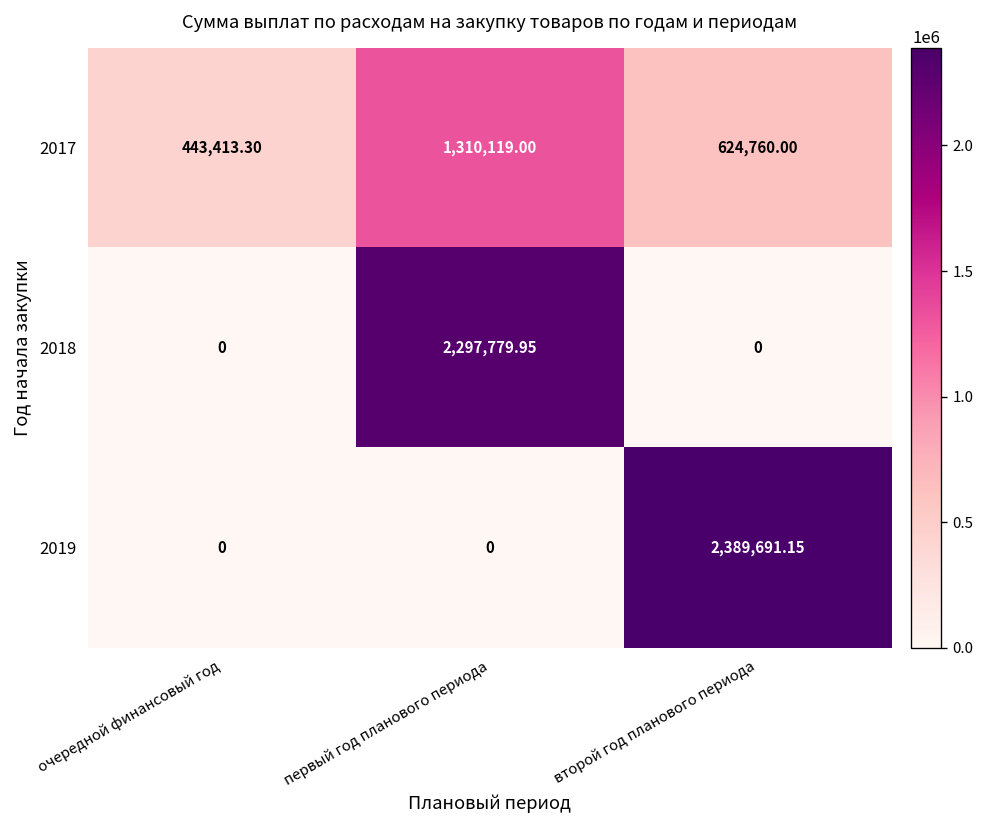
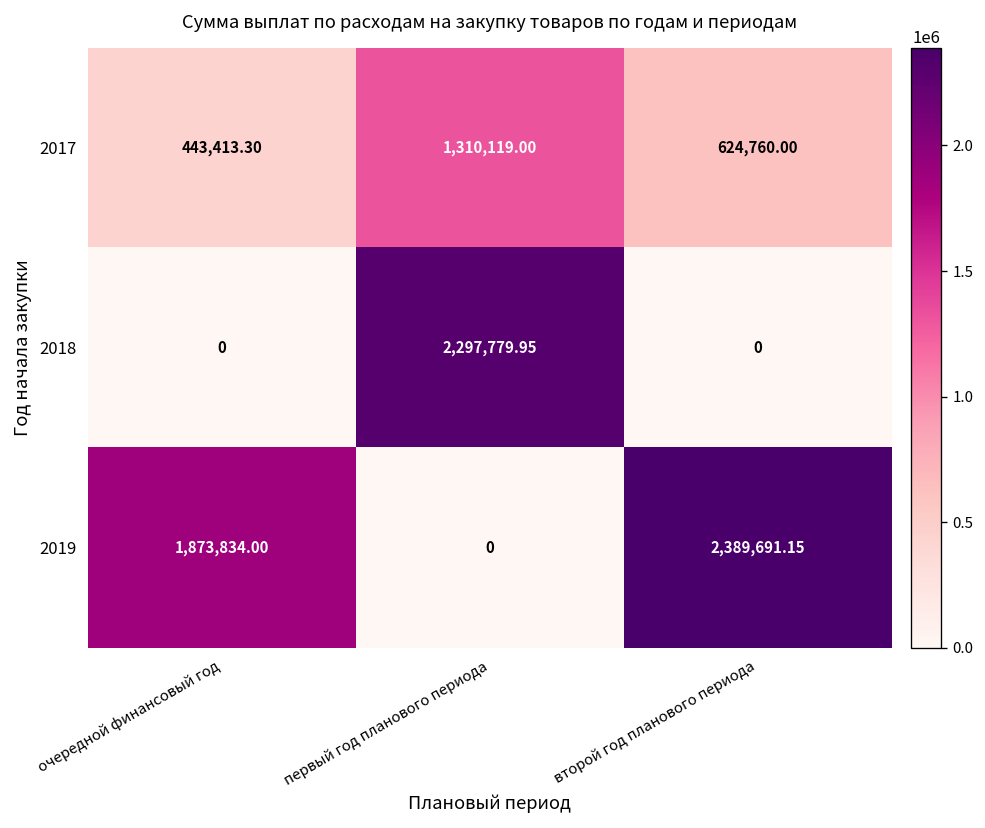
2019, очередной финансовый год: 0 -> 1,873,834.00
